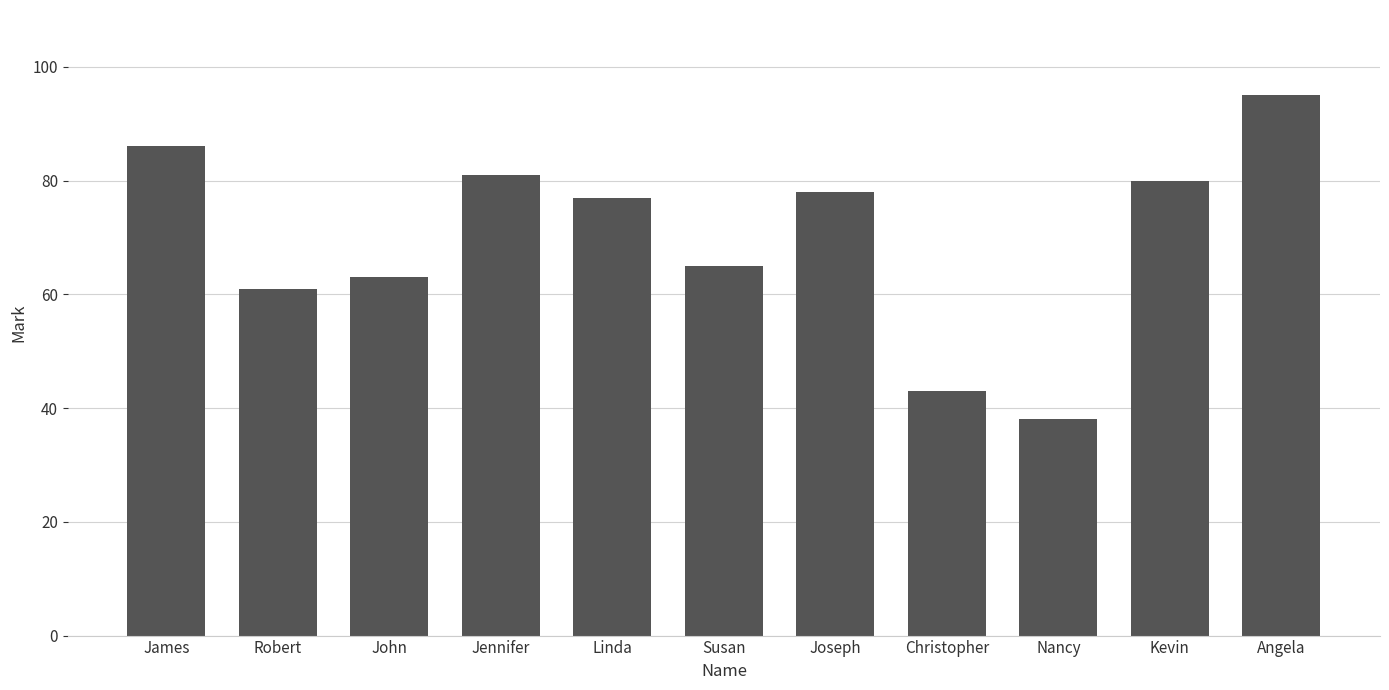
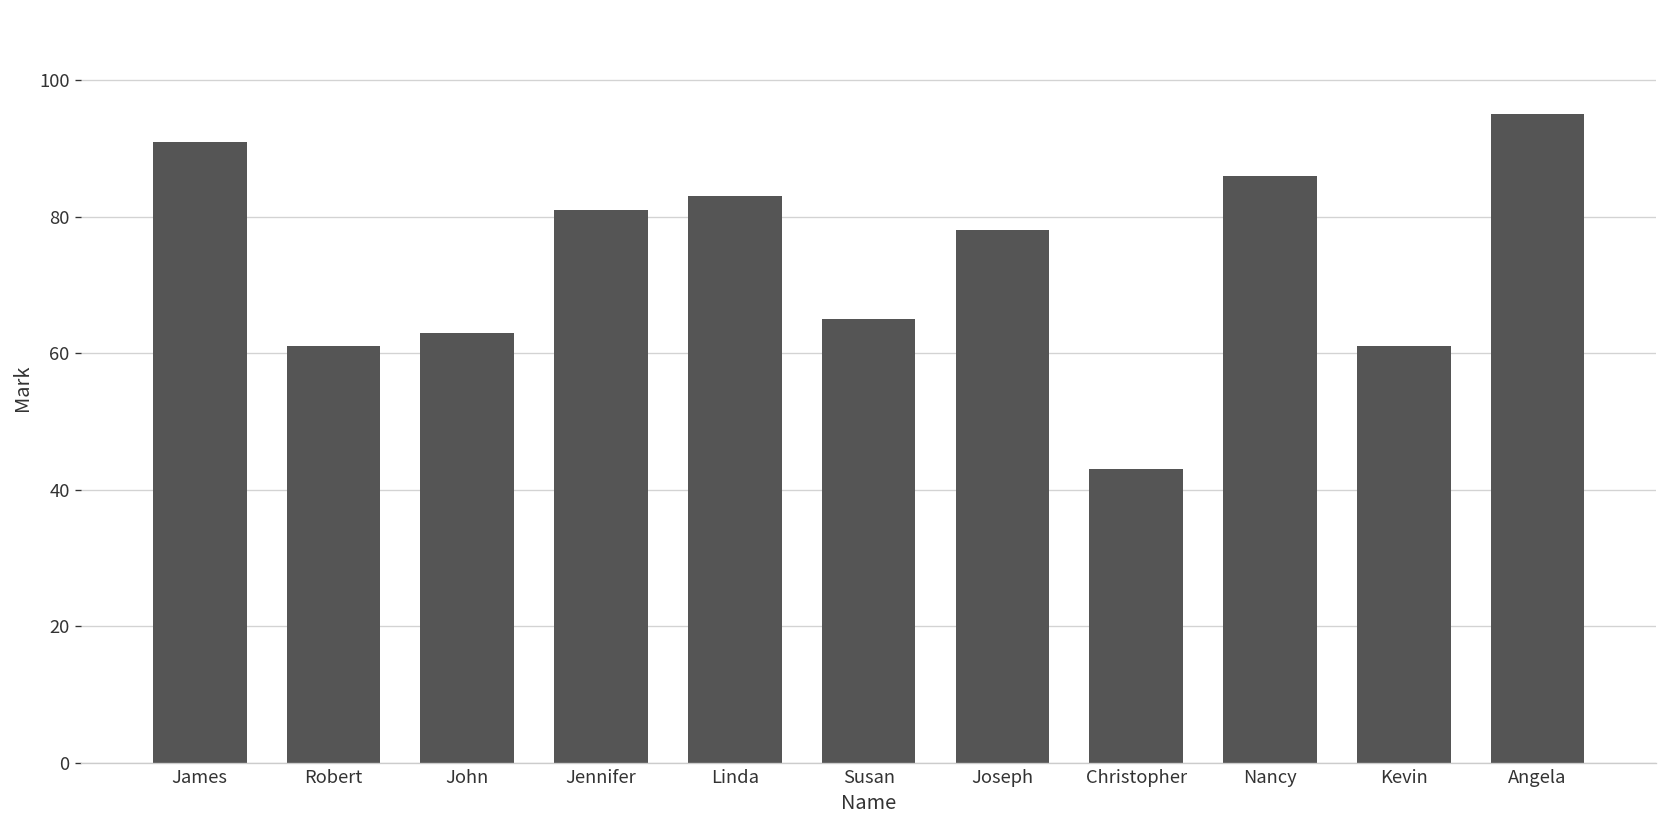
James: 86 -> 91
Linda: 77 -> 83
Nancy: 38 -> 86
Kevin: 80 -> 61
